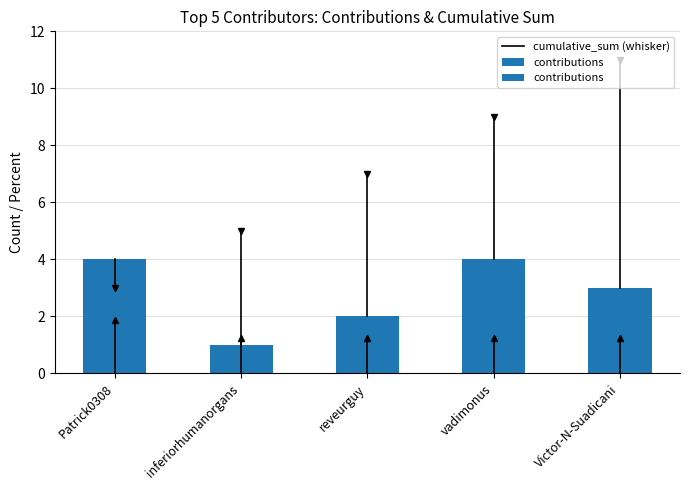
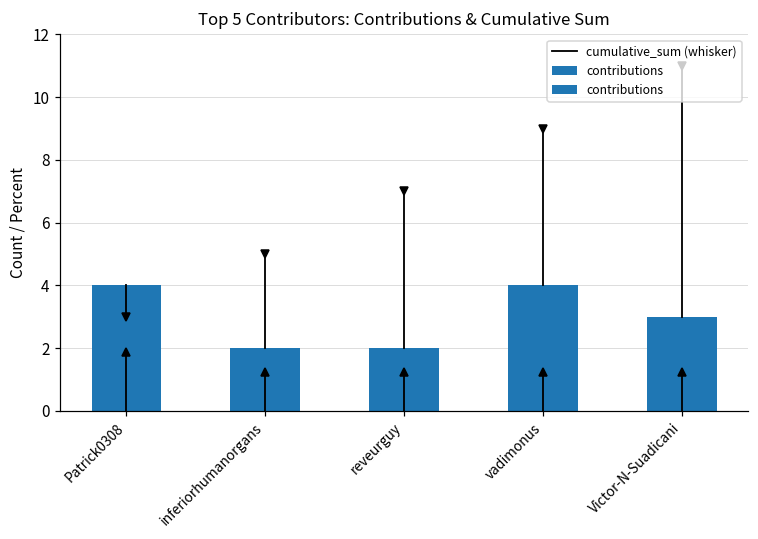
contributions, inferiorhumanorgans: 1 -> 2
